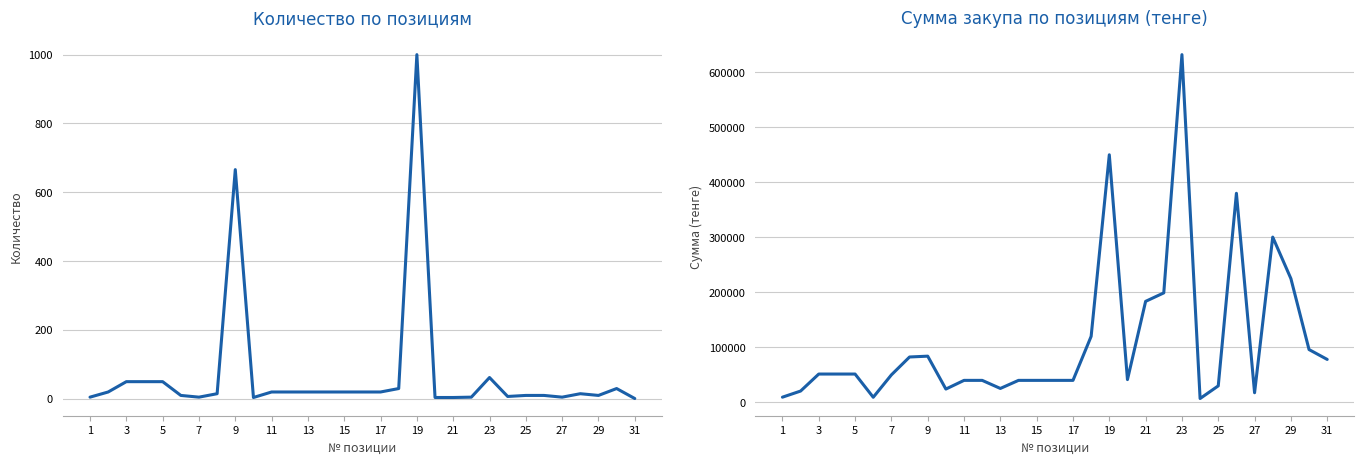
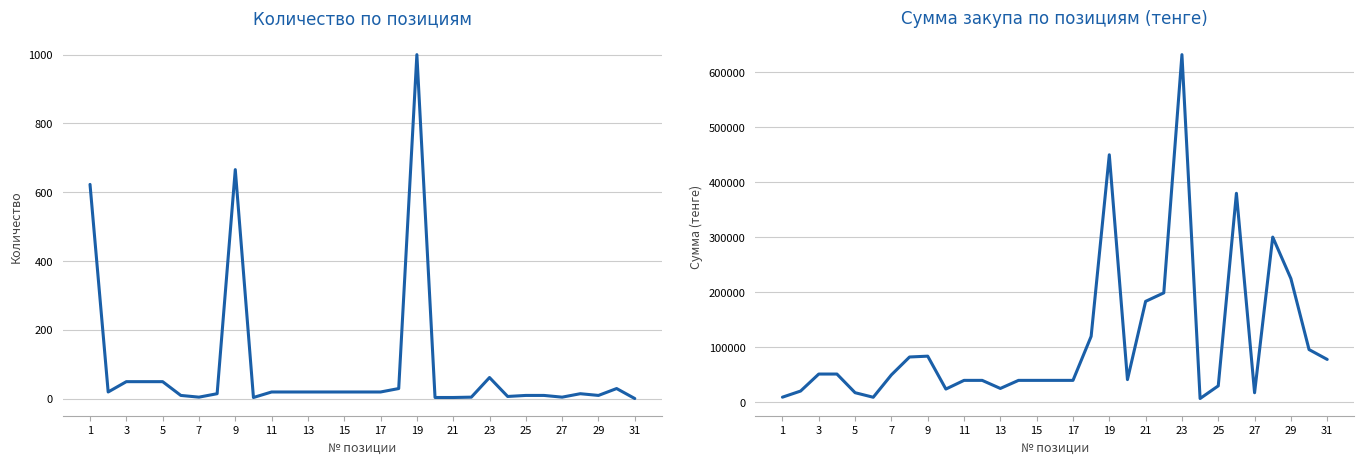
Количество по позициям, 1: 10 -> 620
Сумма закупа по позициям (тенге), 5: 50000 -> 20000
